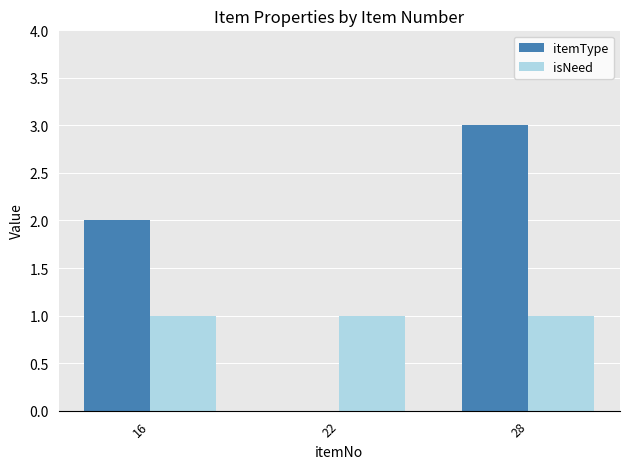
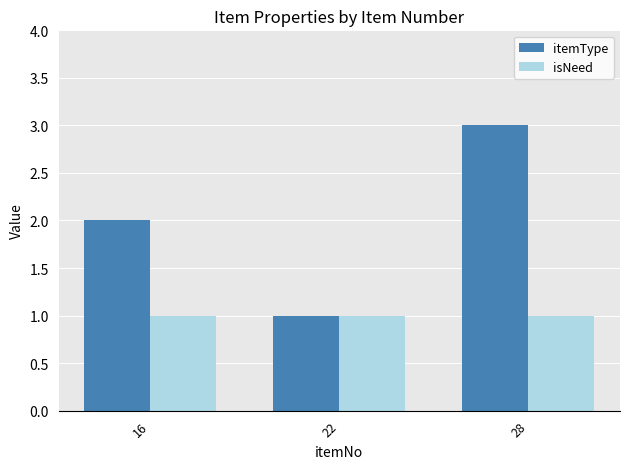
itemType, 22: 0 -> 1
